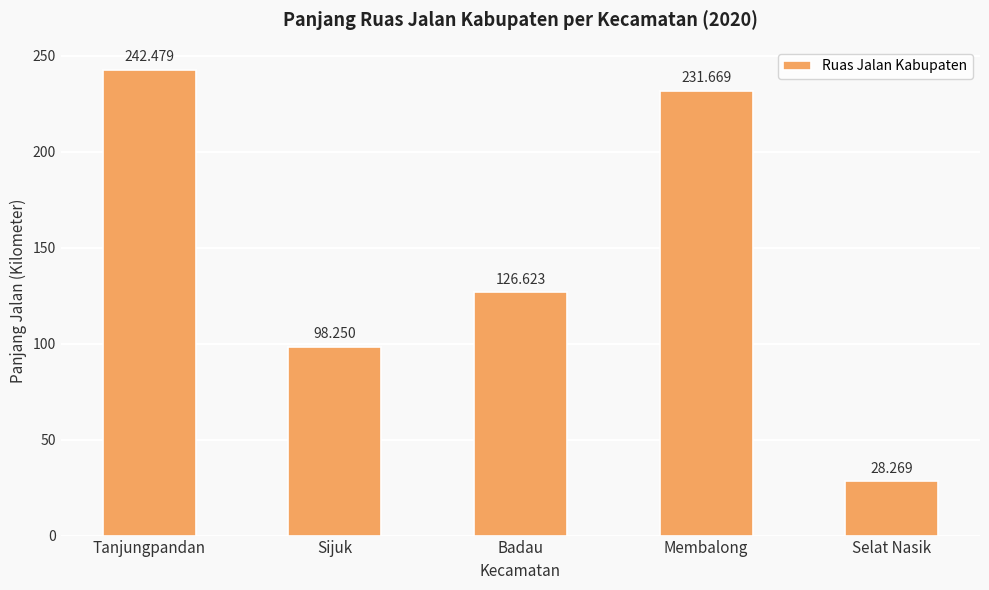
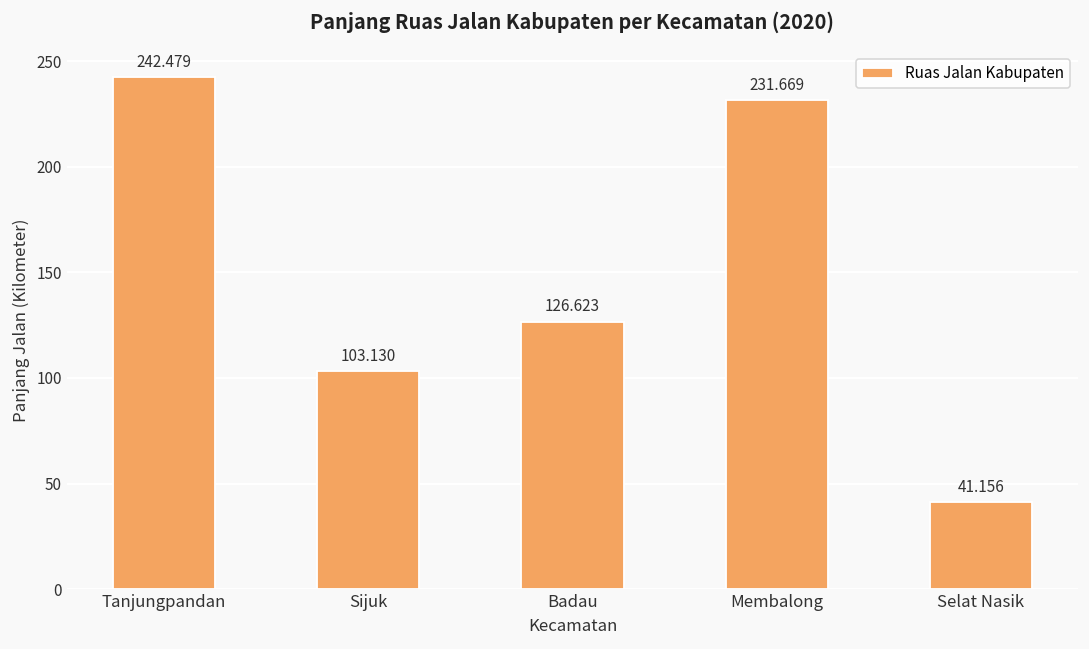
Sijuk: 98.250 -> 103.130
Selat Nasik: 28.269 -> 41.156
